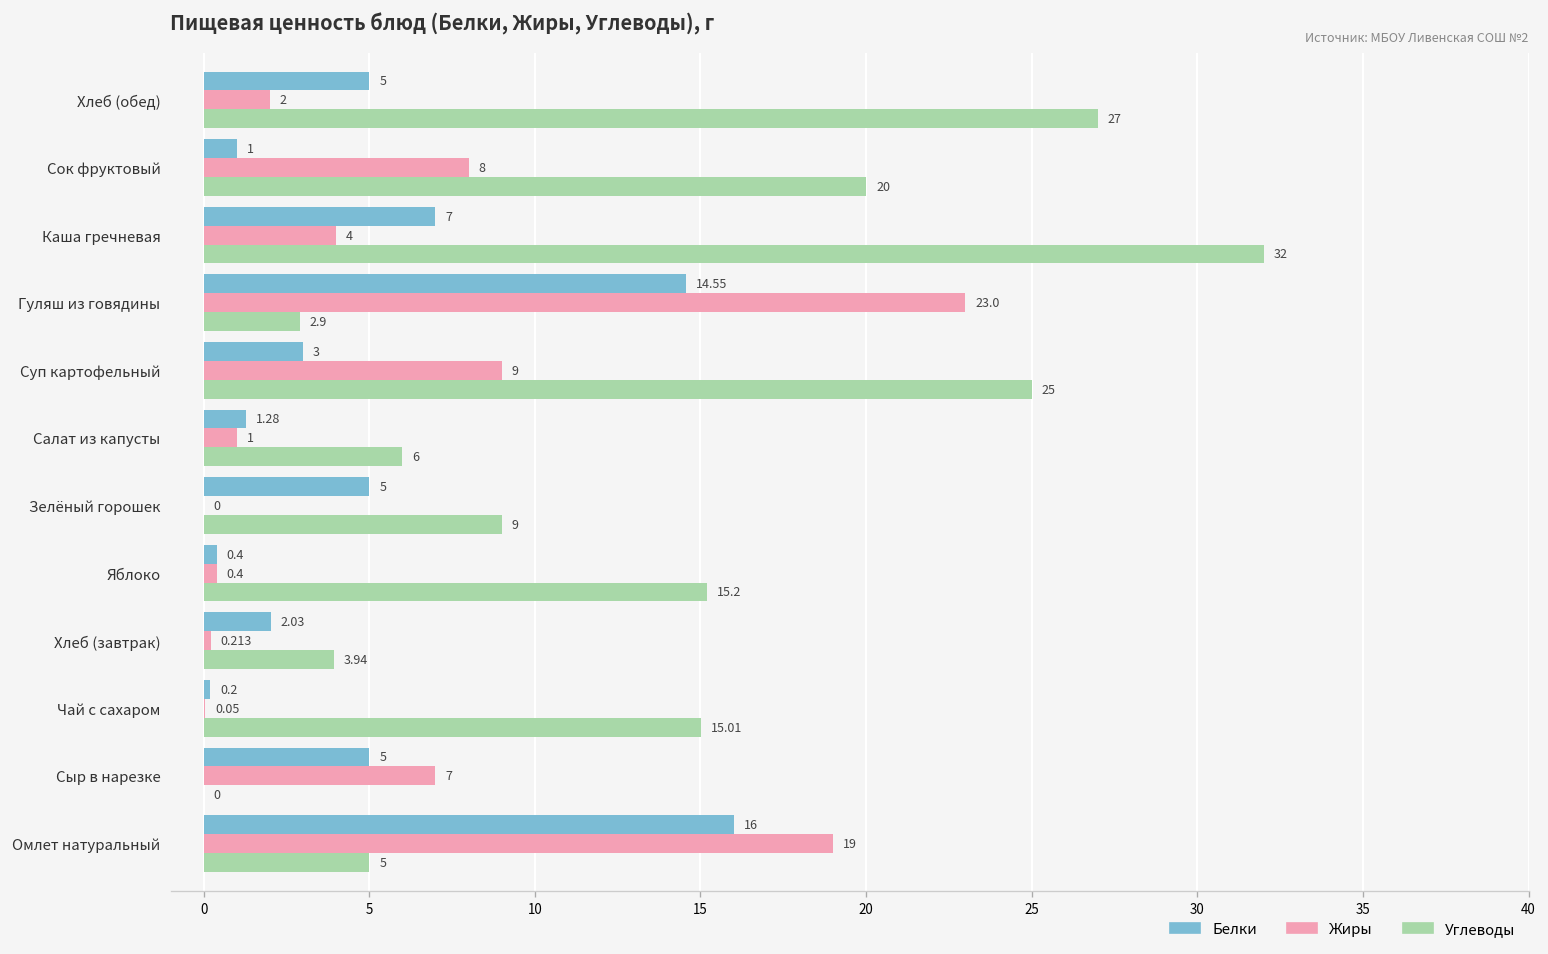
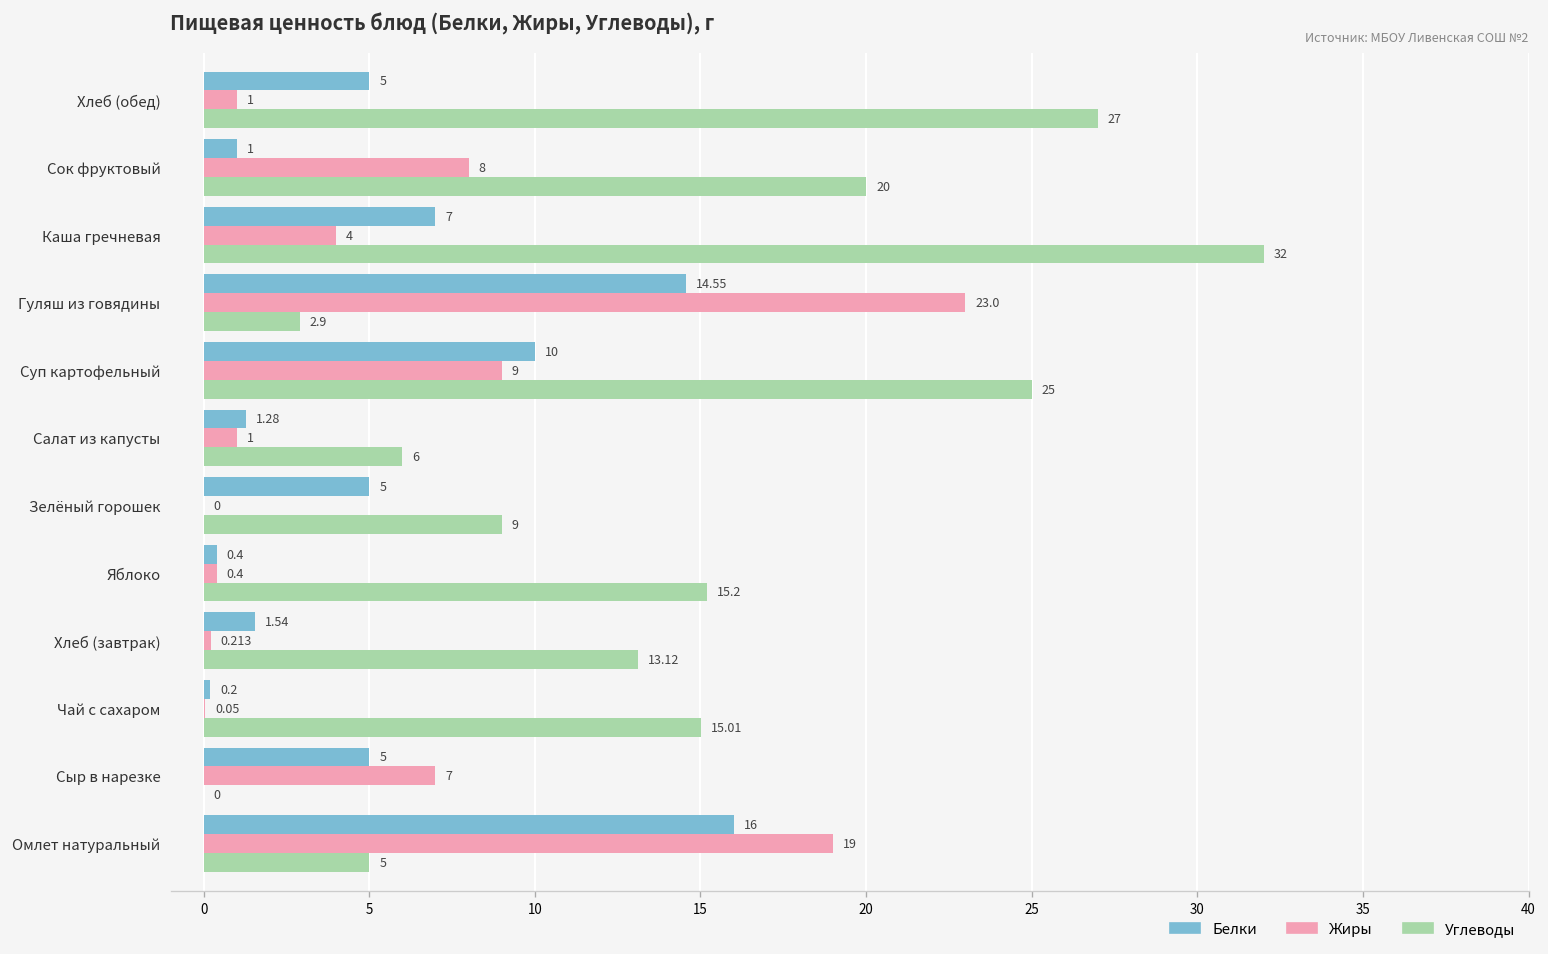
Жиры, Хлеб (обед): 2 -> 1
Белки, Суп картофельный: 3 -> 10
Белки, Хлеб (завтрак): 2.03 -> 1.54
Углеводы, Хлеб (завтрак): 3.94 -> 13.12
